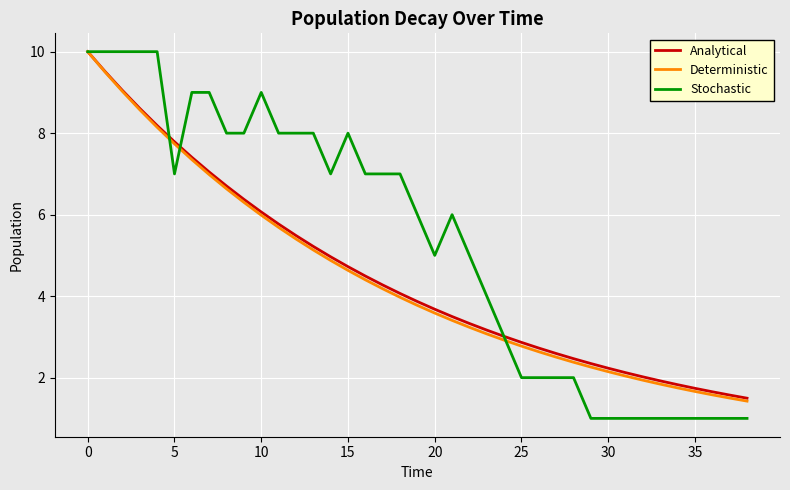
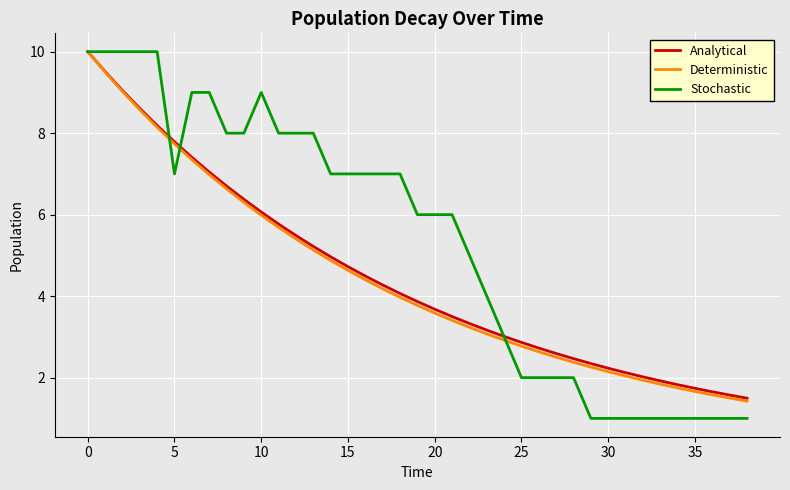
Stochastic, 15: 8 -> 7
Stochastic, 20: 5 -> 6
